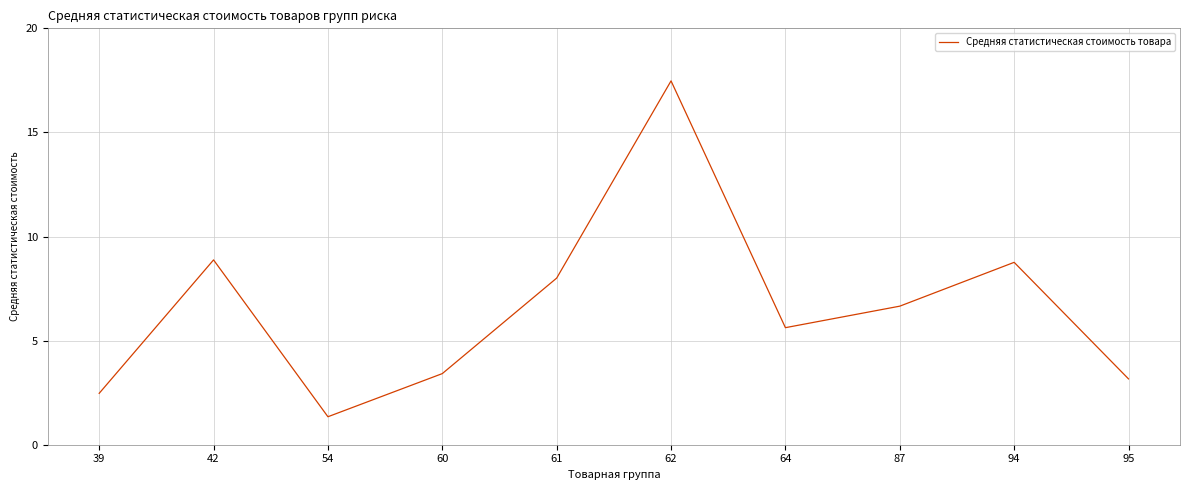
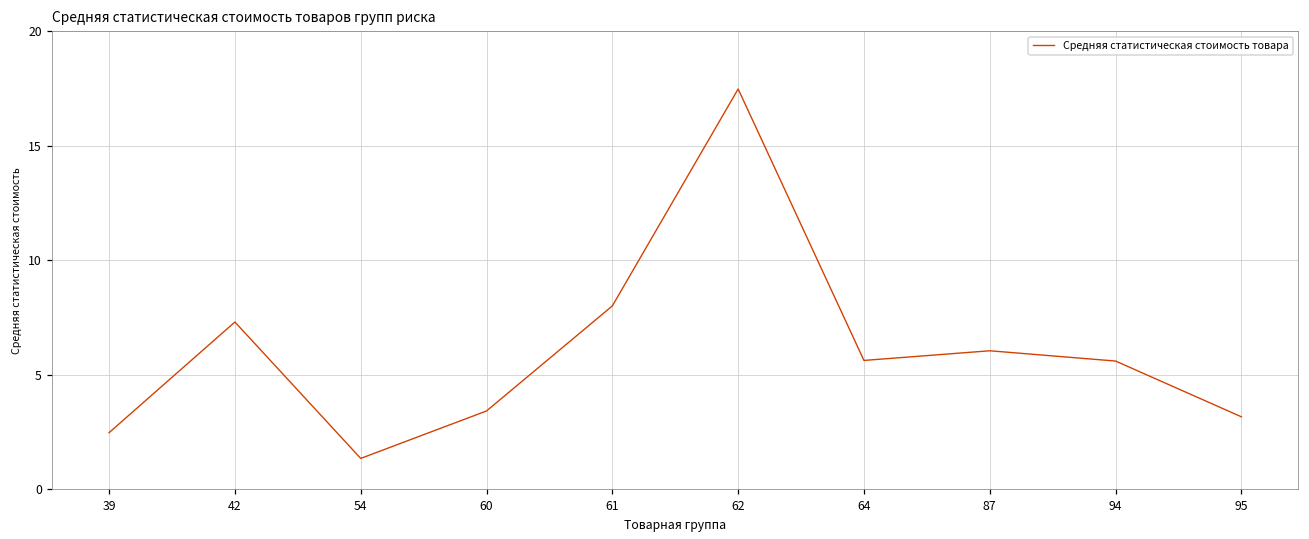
42: 8.9 -> 7.3
87: 6.7 -> 6.0
94: 8.8 -> 5.6
